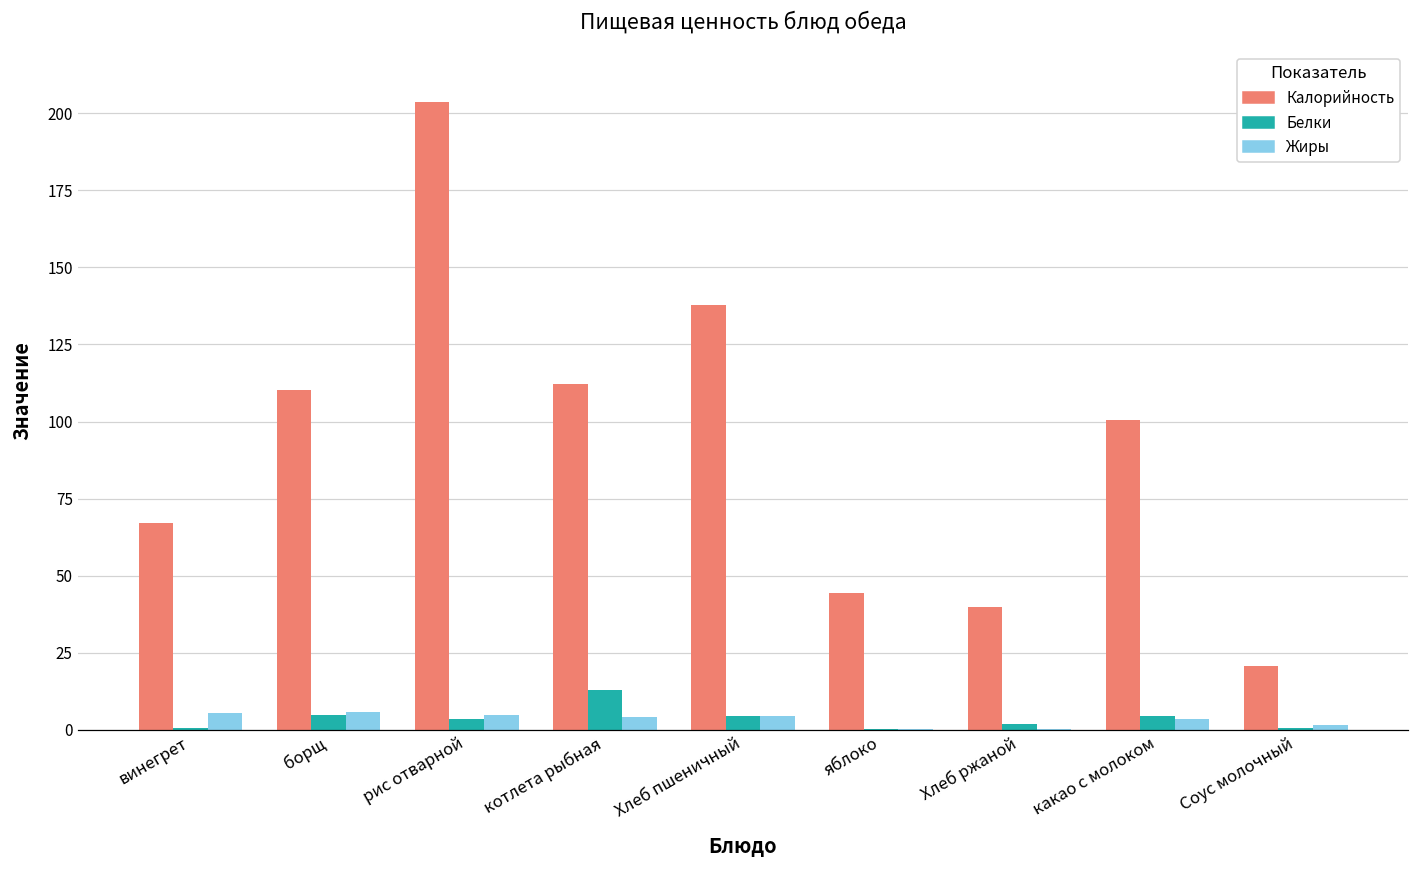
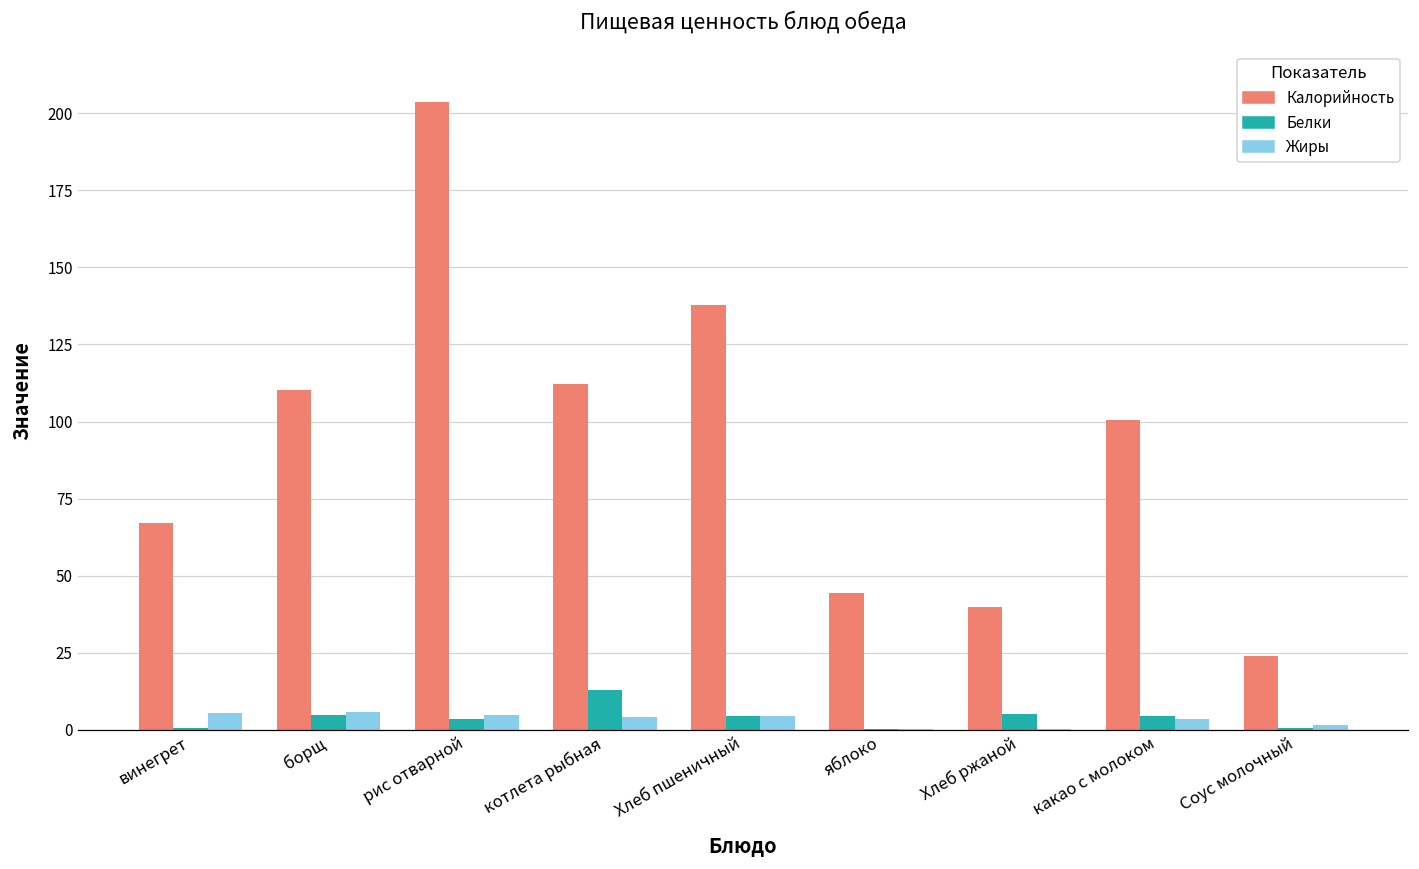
Белки, Хлеб ржаной: 2 -> 5
Калорийность, Соус молочный: 21 -> 24
